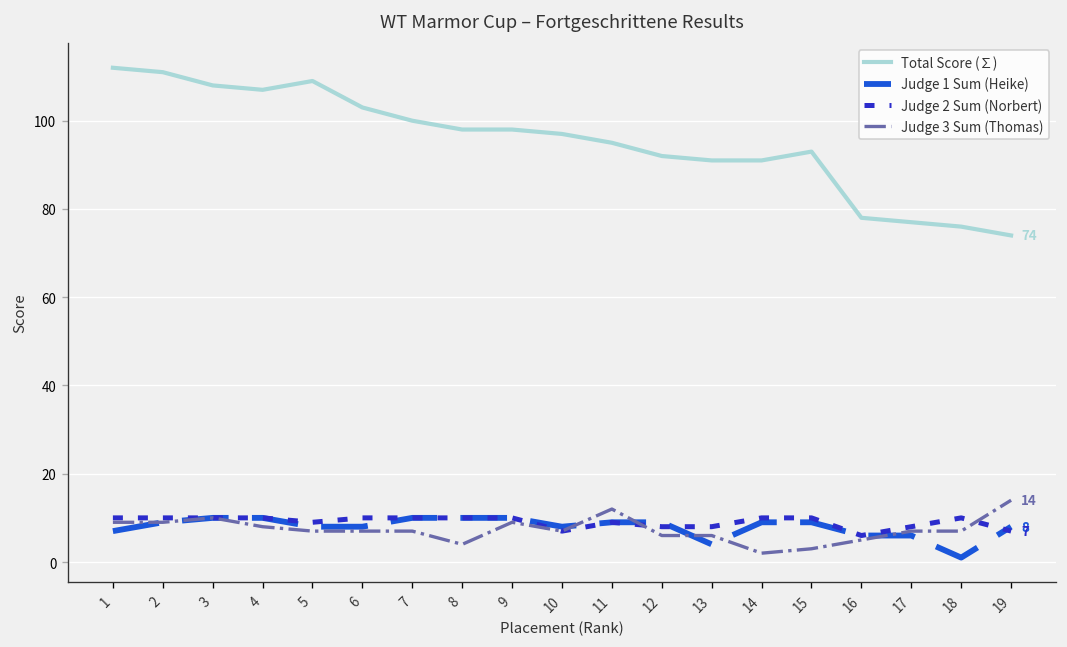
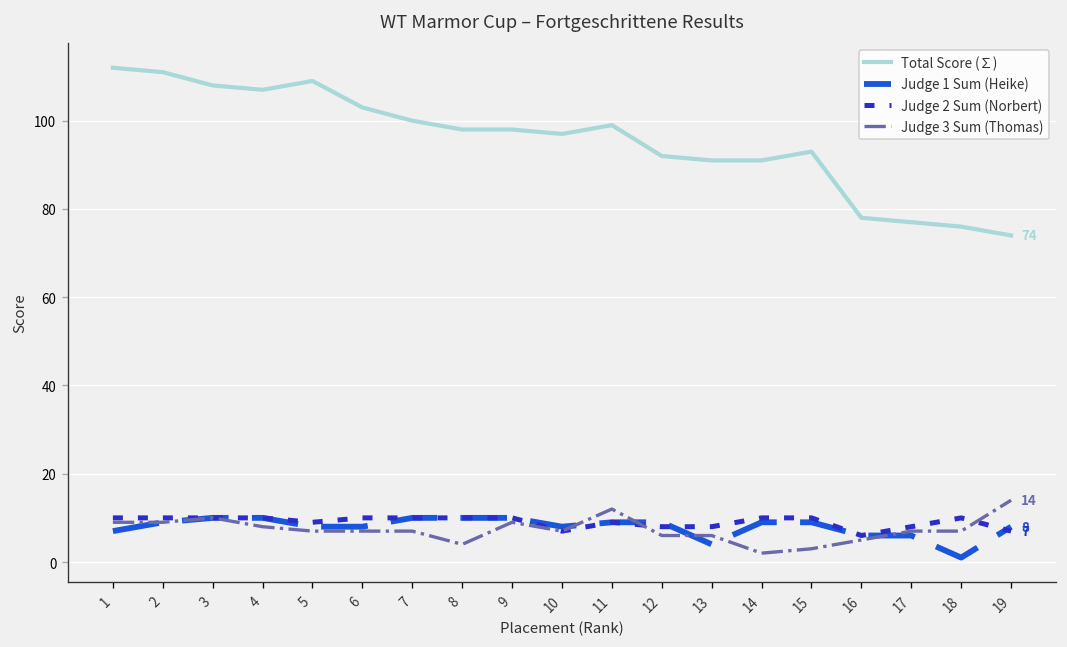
Total Score (∑), 11: 95 -> 99
